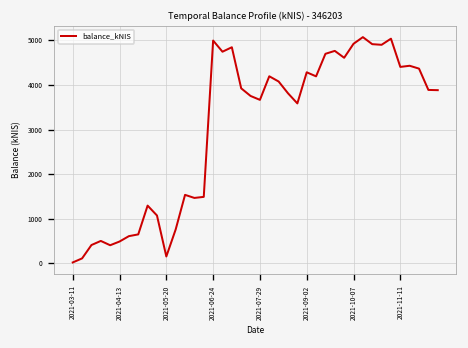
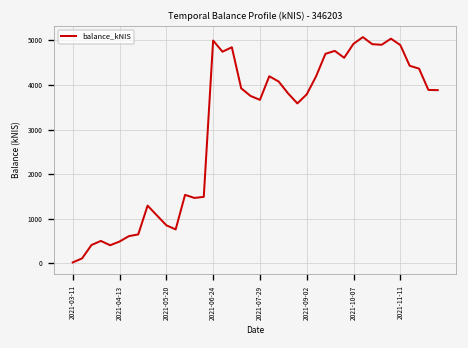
2021-05-20: 200 -> 900
2021-09-02: 4300 -> 3800
2021-11-11: 4400 -> 4900
